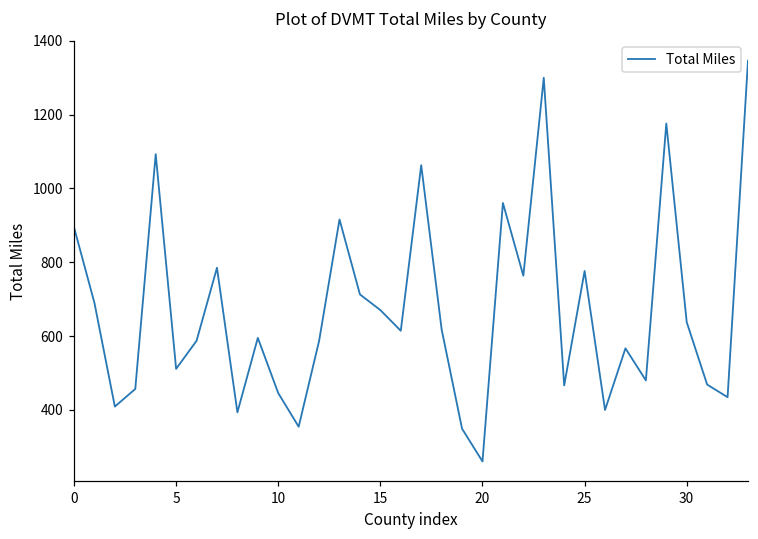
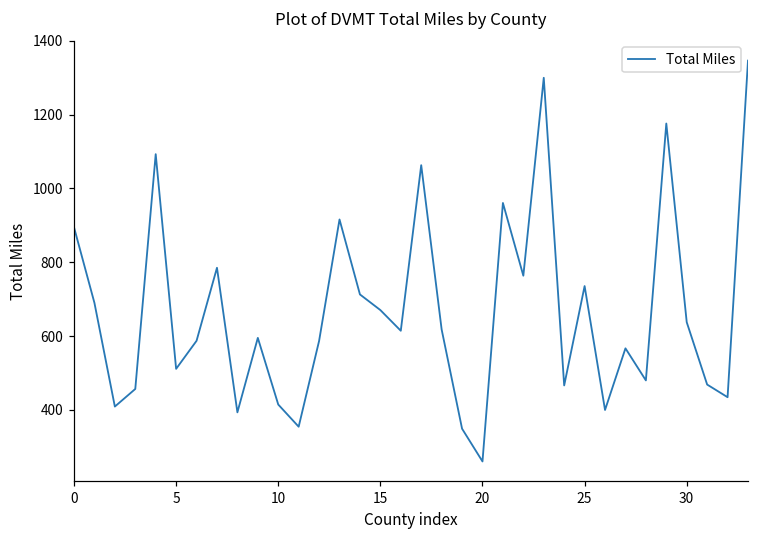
10: 450 -> 410
25: 780 -> 740
